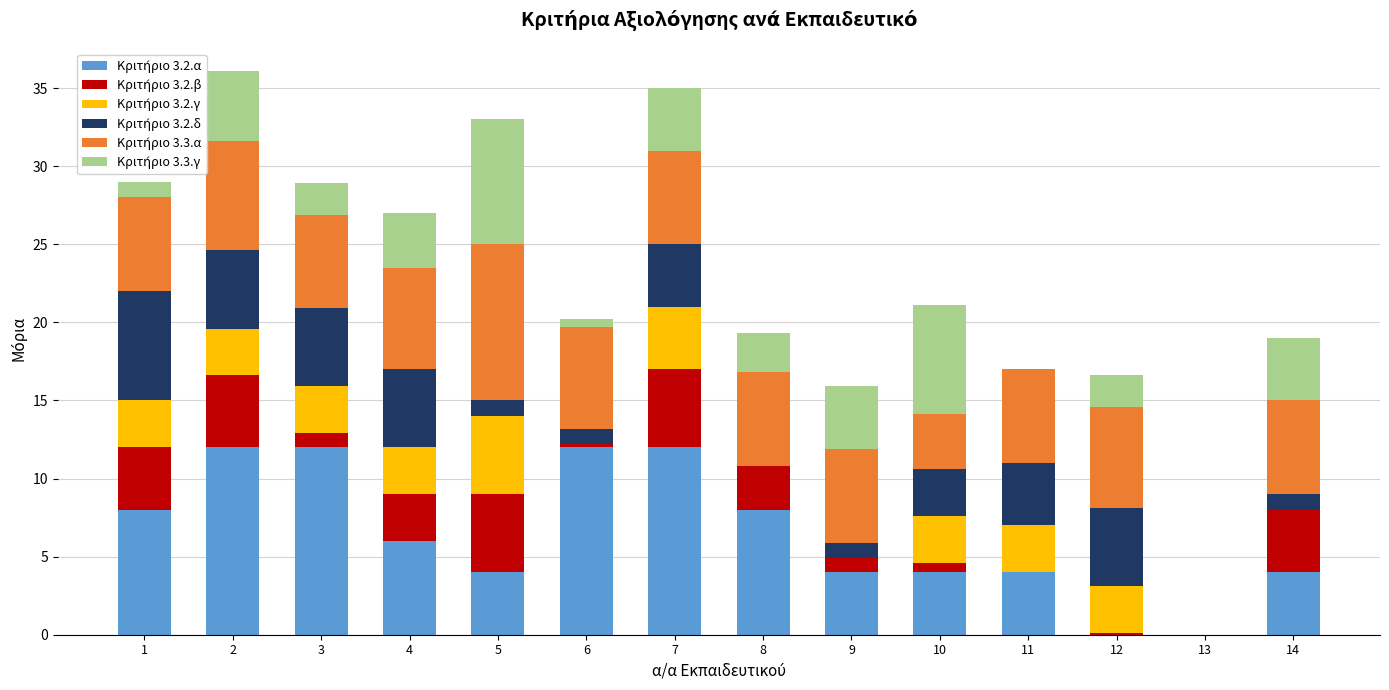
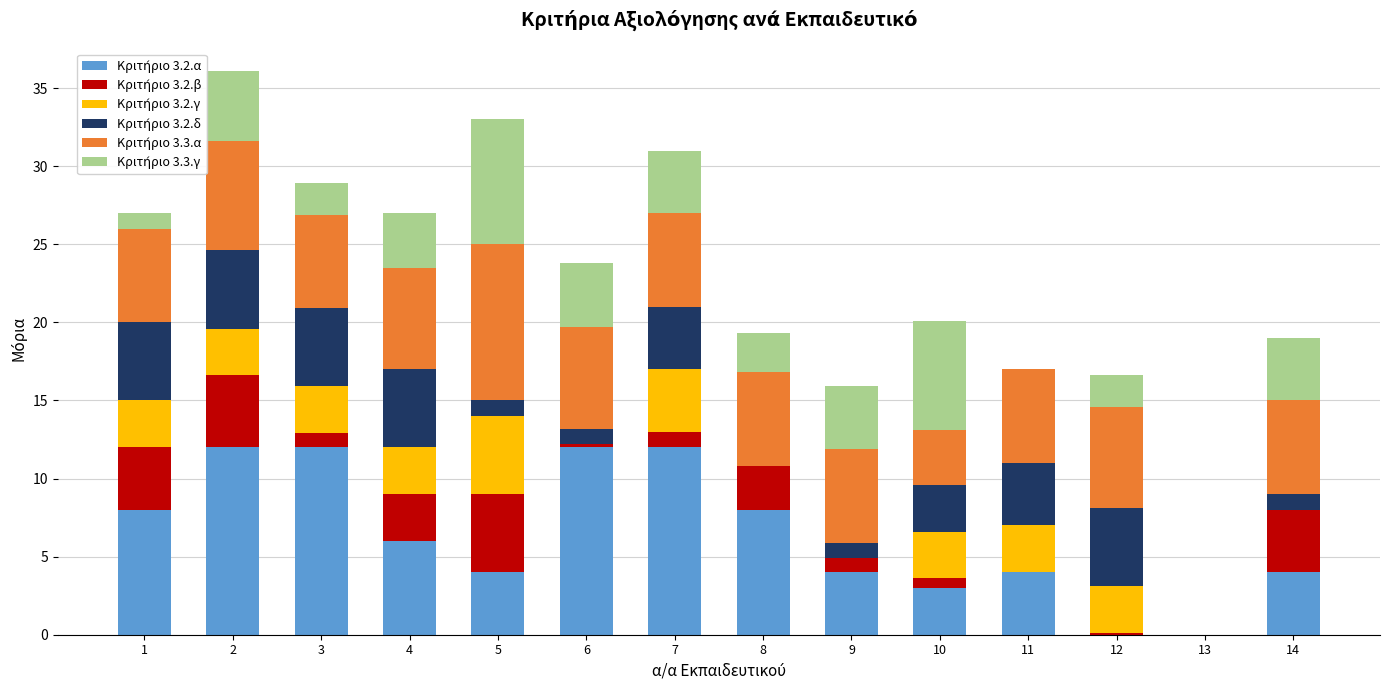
Κριτήριο 3.2.δ, 1: 7 -> 5
Κριτήριο 3.3.γ, 6: 0.5 -> 4.1
Κριτήριο 3.2.β, 7: 5 -> 1
Κριτήριο 3.2.α, 10: 4 -> 3
